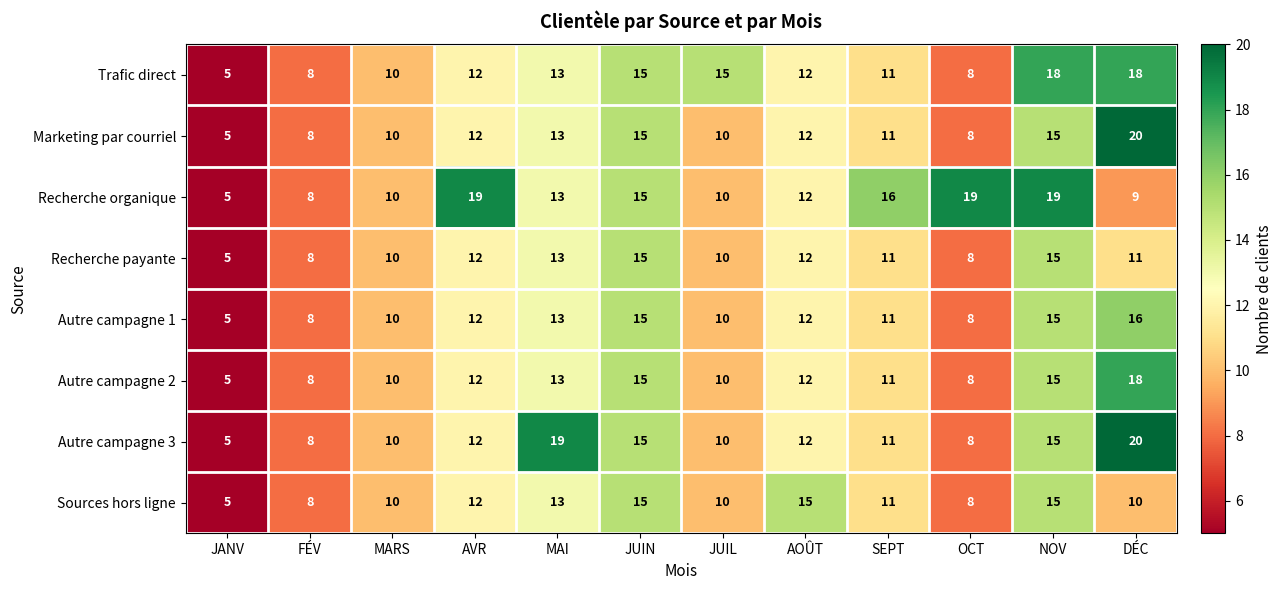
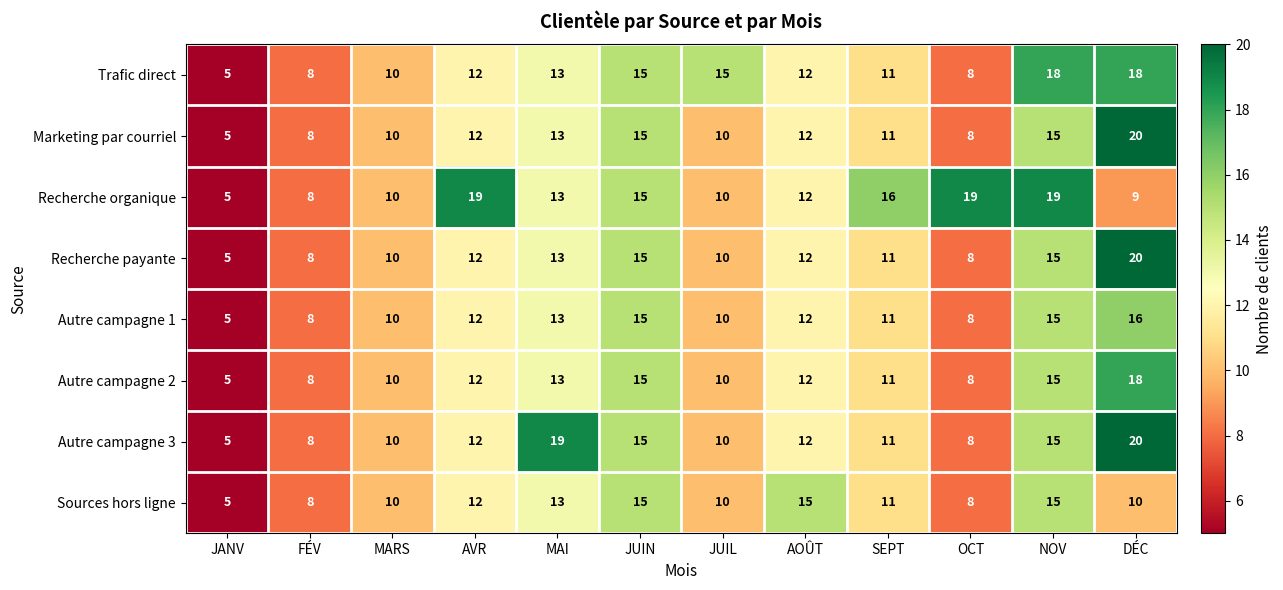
Recherche payante, DÉC: 11 -> 20
